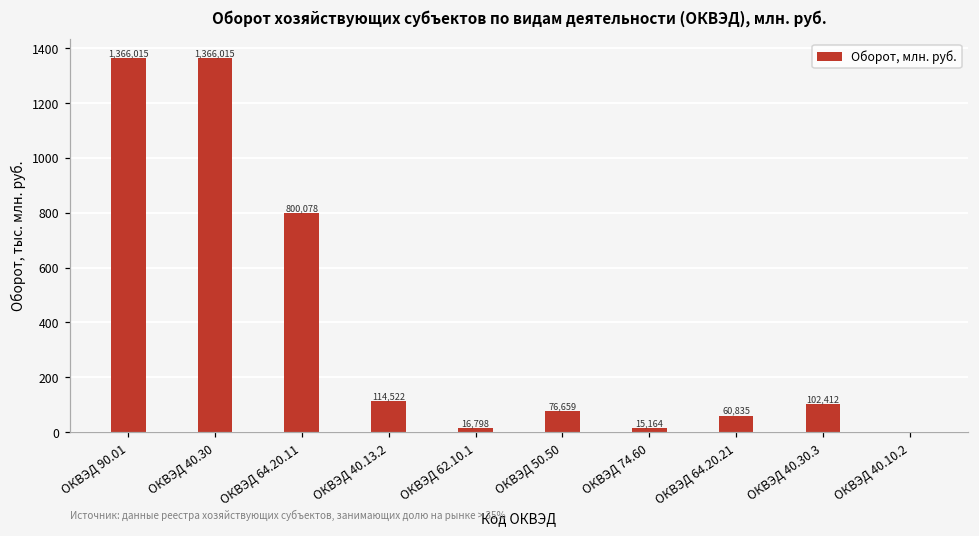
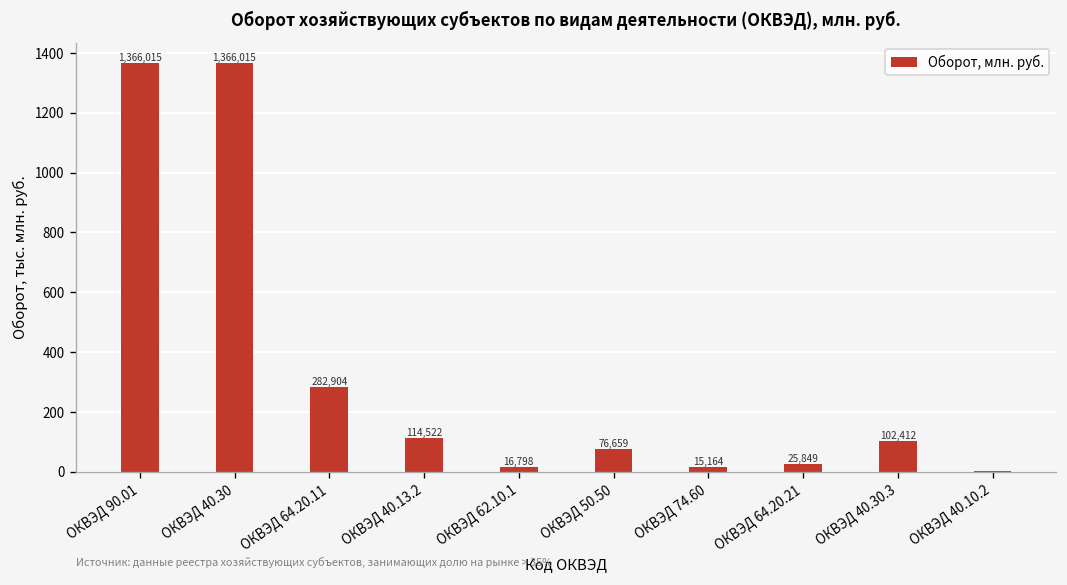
ОКВЭД 64.20.11: 800,078 -> 282,904
ОКВЭД 64.20.21: 60,835 -> 25,849
